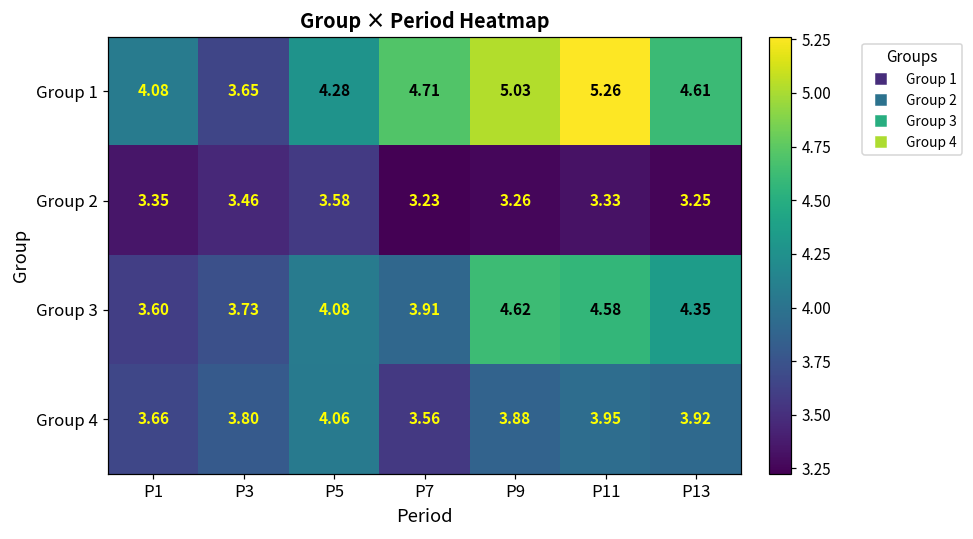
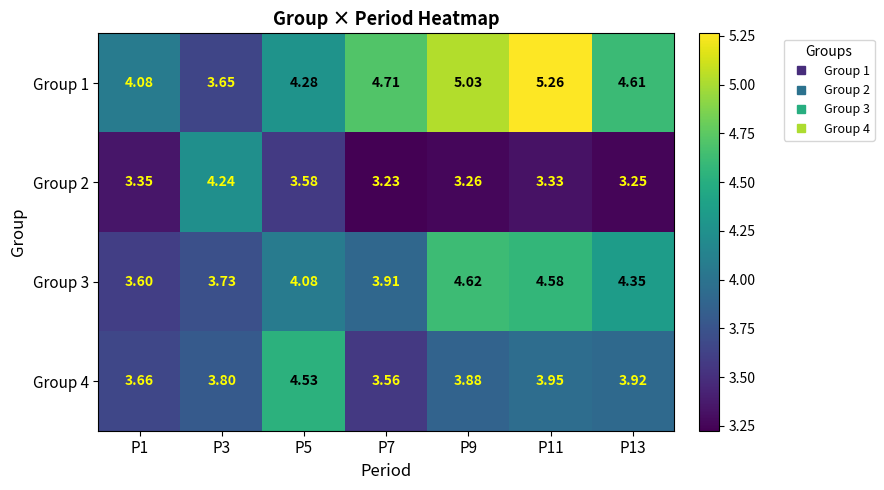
Group 2, P3: 3.46 -> 4.24
Group 4, P5: 4.06 -> 4.53
